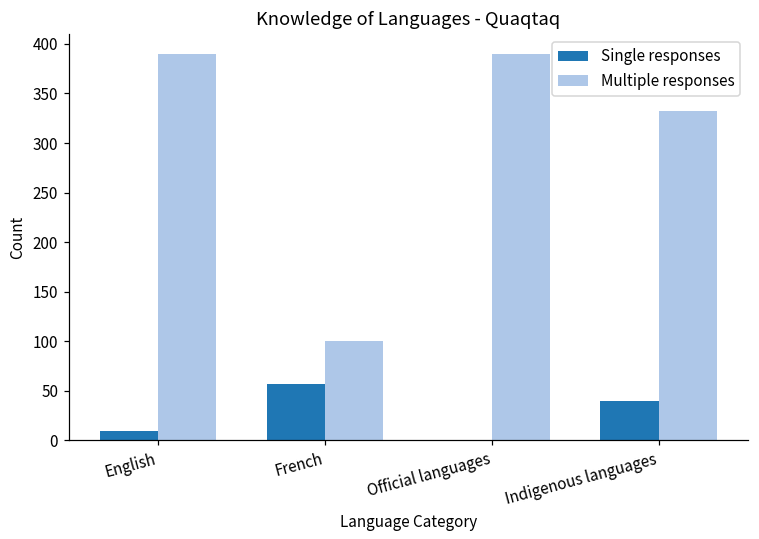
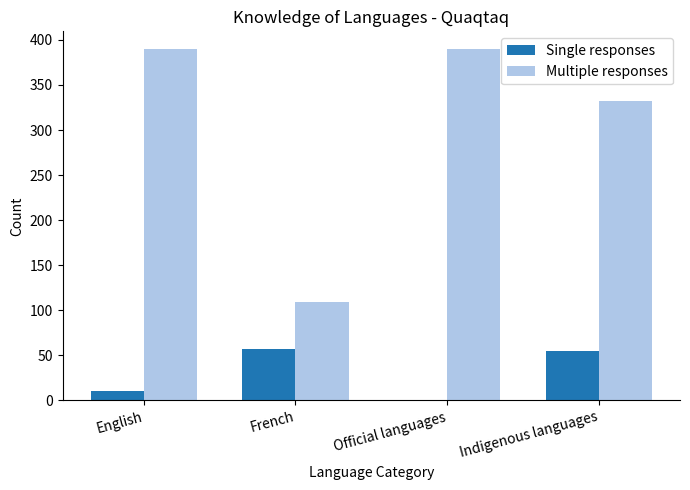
Multiple responses, French: 100 -> 110
Single responses, Indigenous languages: 40 -> 60
